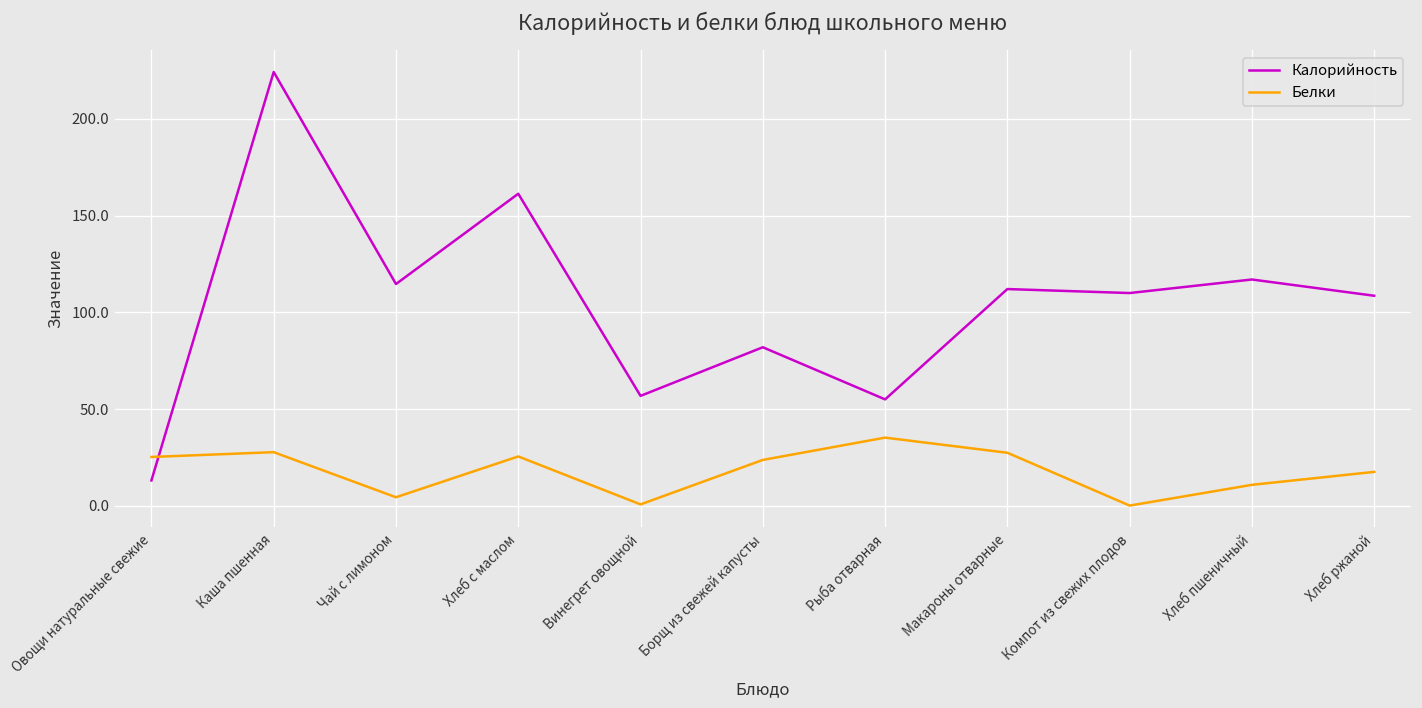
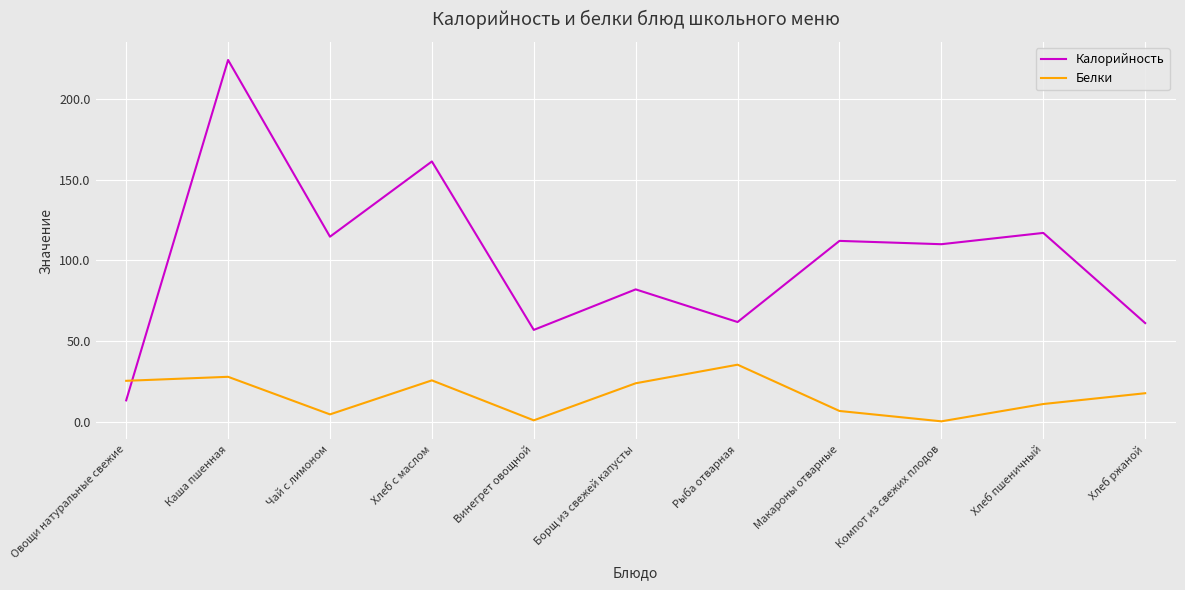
Калорийность, Рыба отварная: 55 -> 62
Белки, Макароны отварные: 27 -> 7
Калорийность, Хлеб ржаной: 109 -> 61
